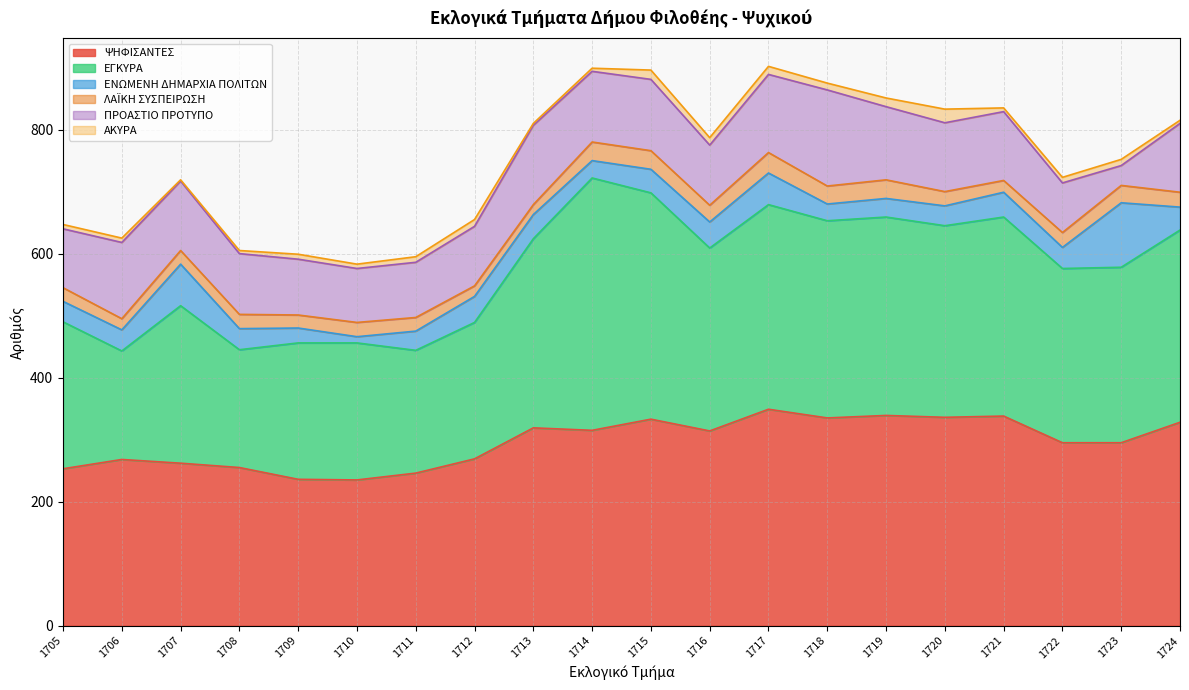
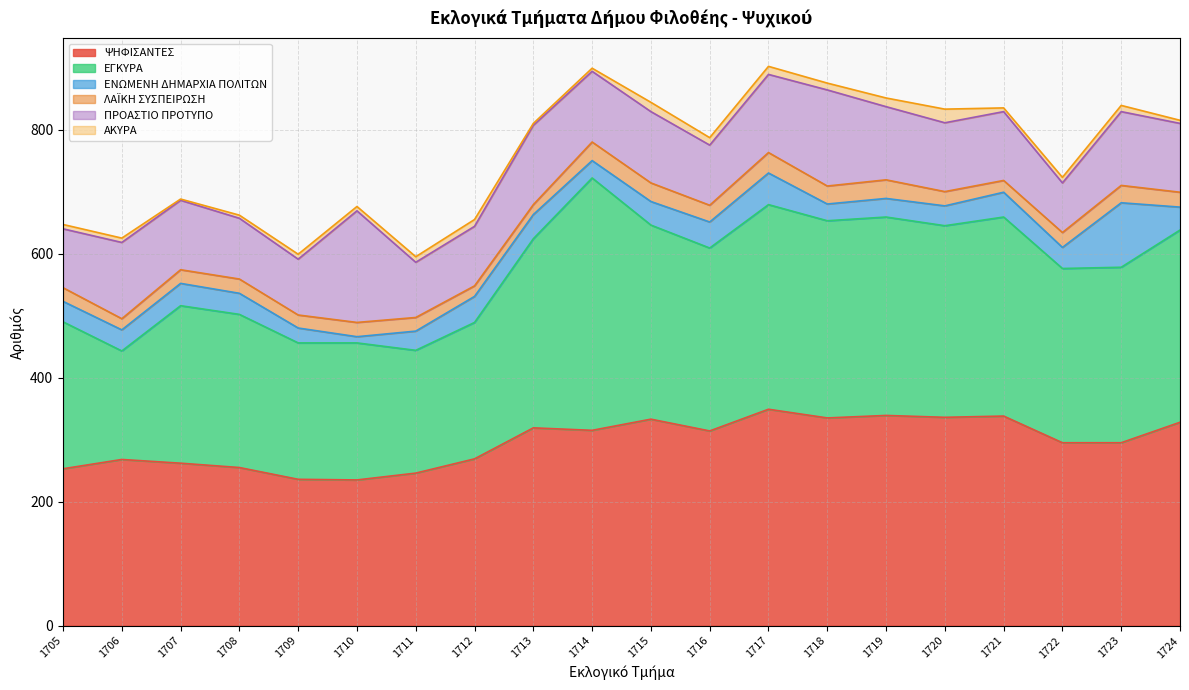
ΕΝΩΜΕΝΗ ΔΗΜΑΡΧΙΑ ΠΟΛΙΤΩΝ, 1707: 70 -> 40
ΕΓΚΥΡΑ, 1708: 190 -> 250
ΠΡΟΑΣΤΙΟ ΠΡΟΤΥΠΟ, 1710: 90 -> 180
ΕΓΚΥΡΑ, 1715: 370 -> 310
ΠΡΟΑΣΤΙΟ ΠΡΟΤΥΠΟ, 1723: 30 -> 120
